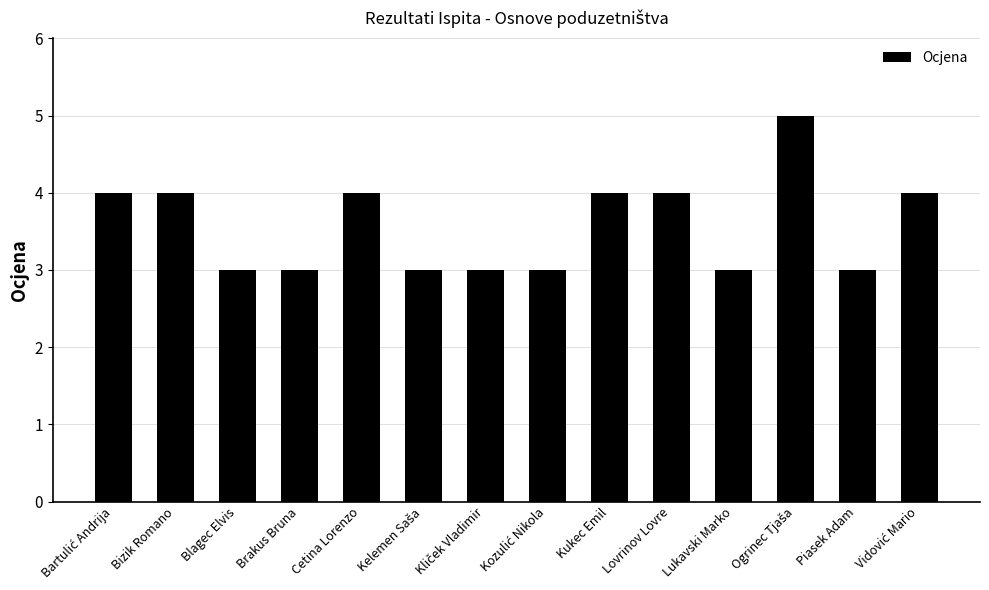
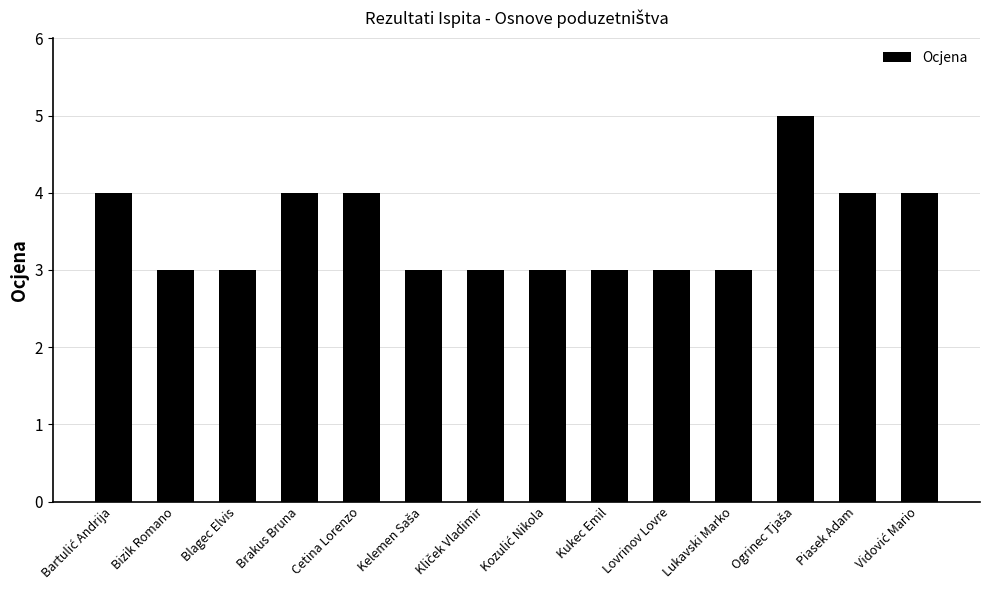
Bizik Romano: 4 -> 3
Brakus Bruna: 3 -> 4
Kukec Emil: 4 -> 3
Lovrinov Lovre: 4 -> 3
Piasek Adam: 3 -> 4
